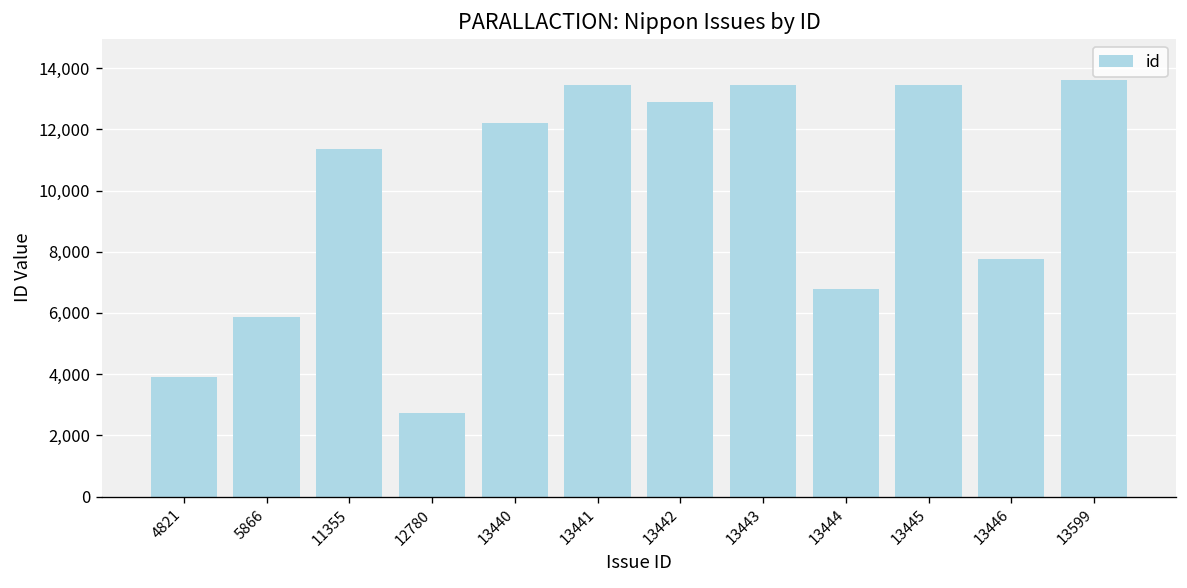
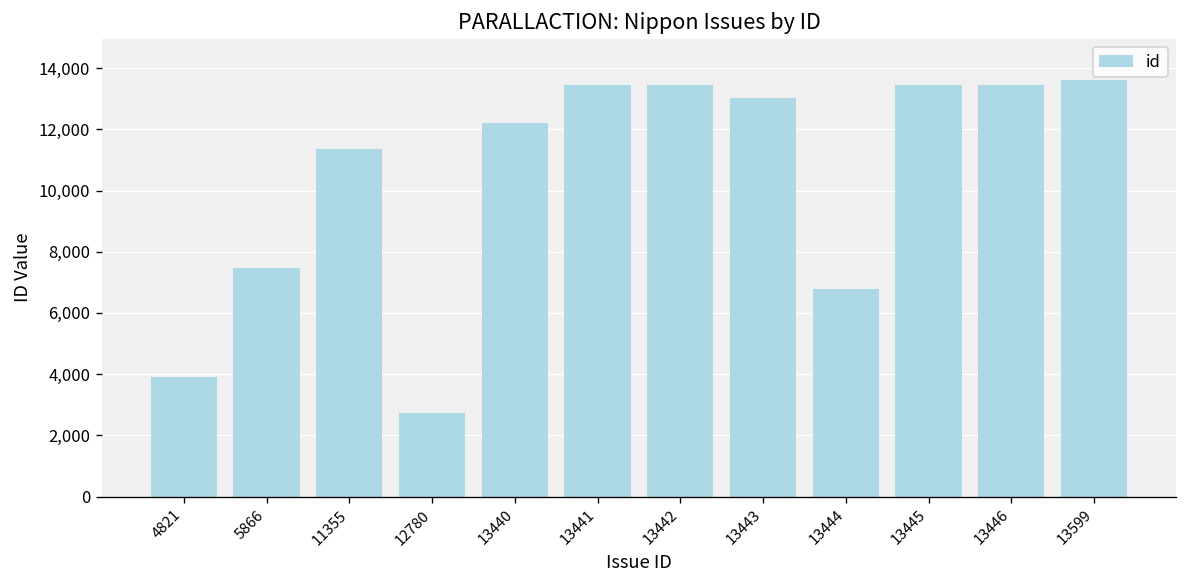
5866: 5,900 -> 7,500
13442: 12,900 -> 13,400
13443: 13,400 -> 13,000
13446: 7,800 -> 13,400
